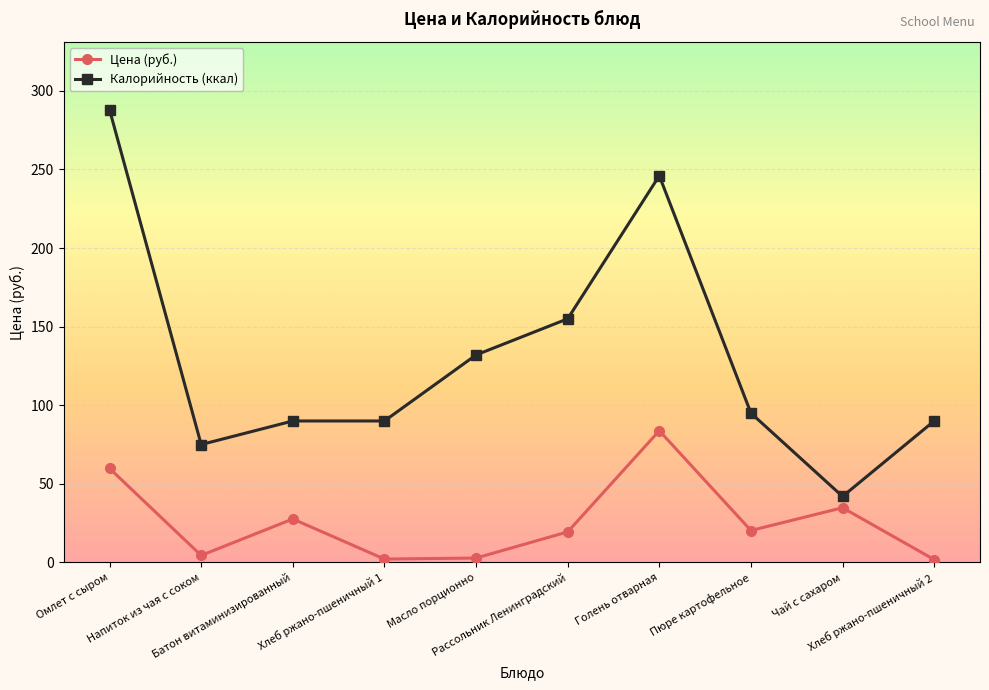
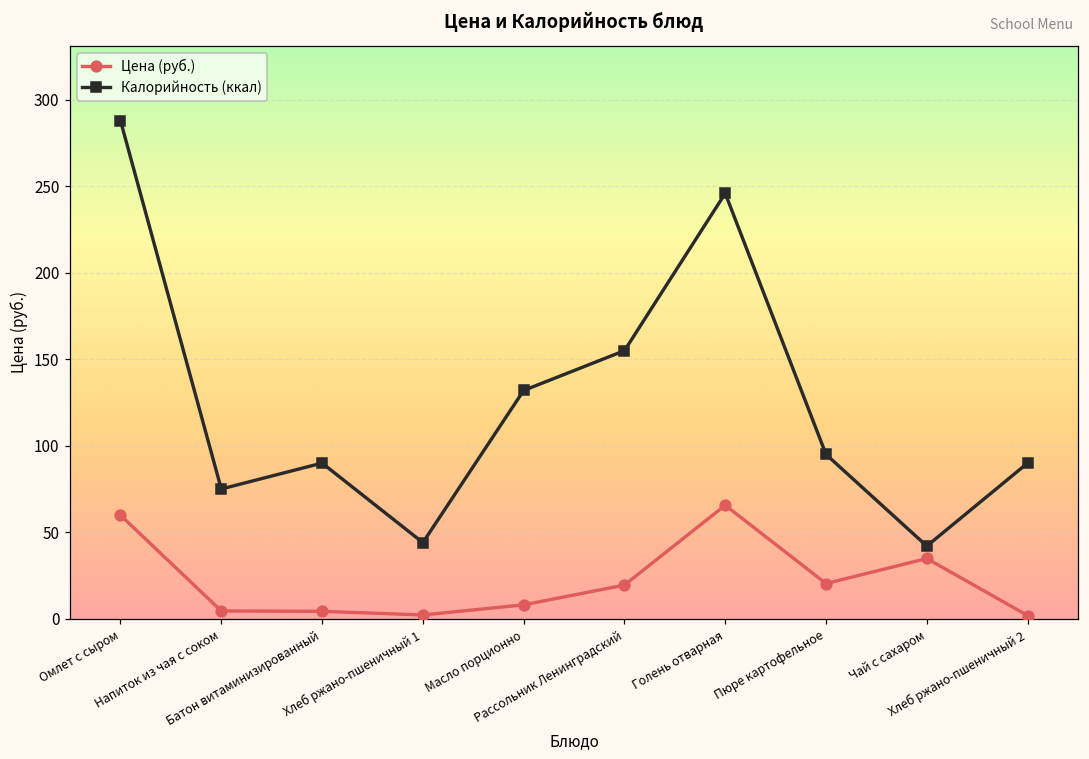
Цена (руб.), Батон витаминизированный: 28 -> 4
Калорийность (ккал), Хлеб ржано-пшеничный 1: 90 -> 44
Цена (руб.), Масло порционно: 3 -> 8
Цена (руб.), Голень отварная: 84 -> 66
